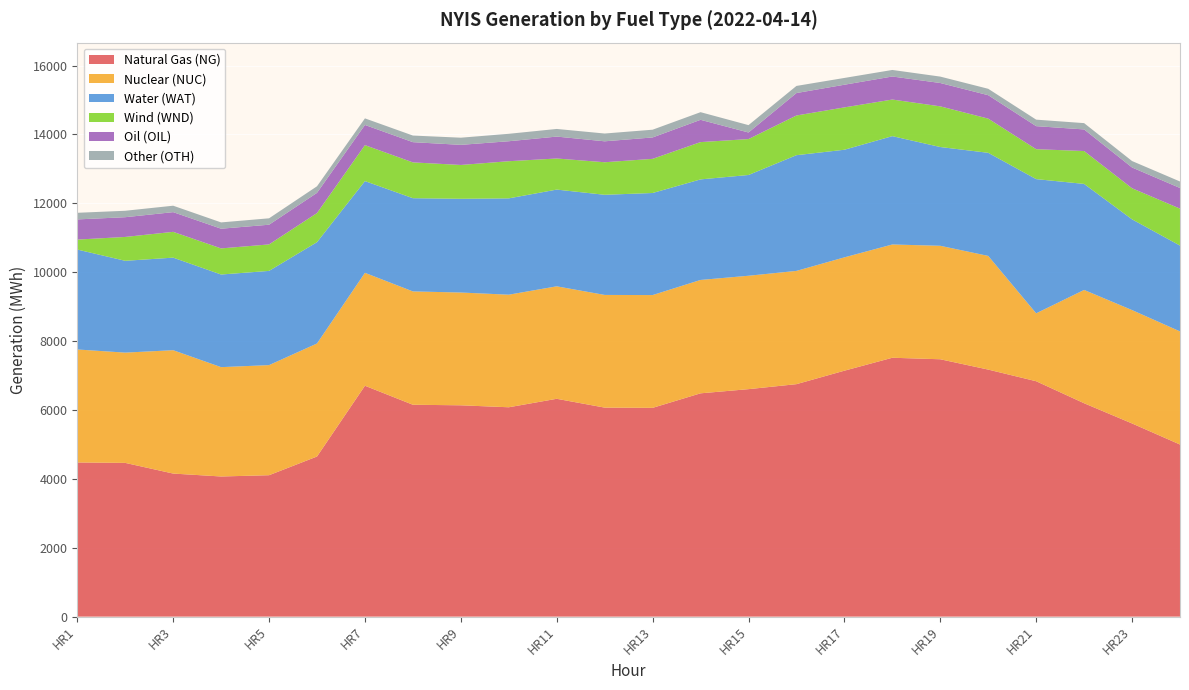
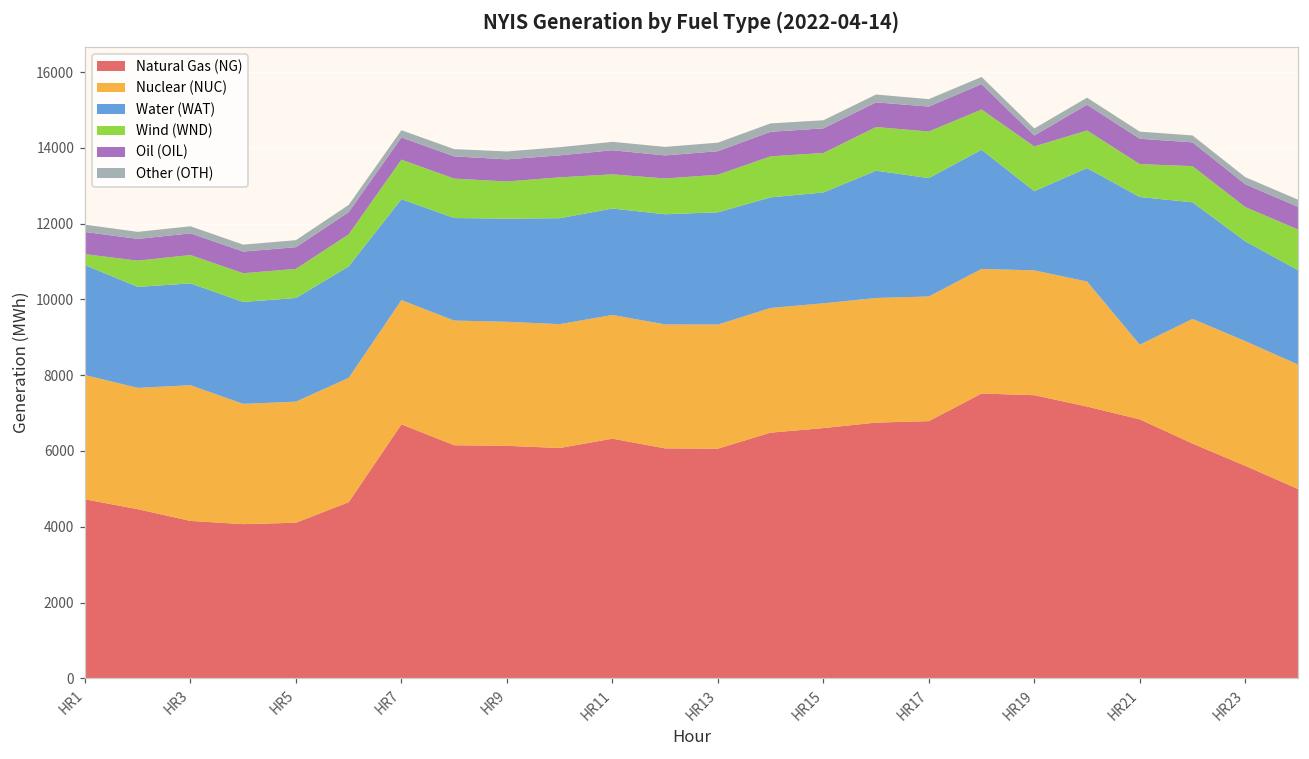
Natural Gas (NG), HR1: 4500 -> 4700
Oil (OIL), HR15: 200 -> 700
Natural Gas (NG), HR17: 7100 -> 6800
Water (WAT), HR19: 2900 -> 2100
Oil (OIL), HR19: 700 -> 300
